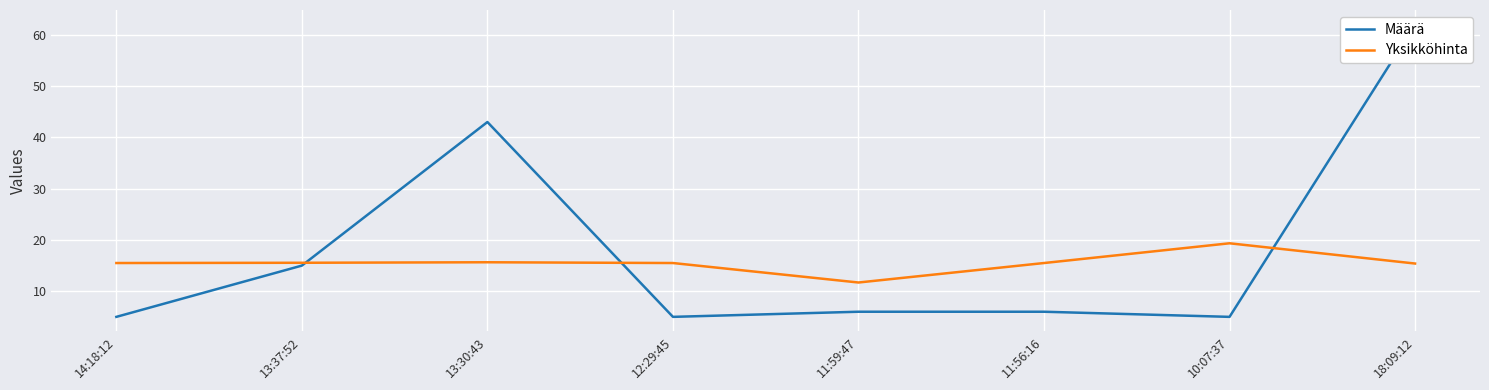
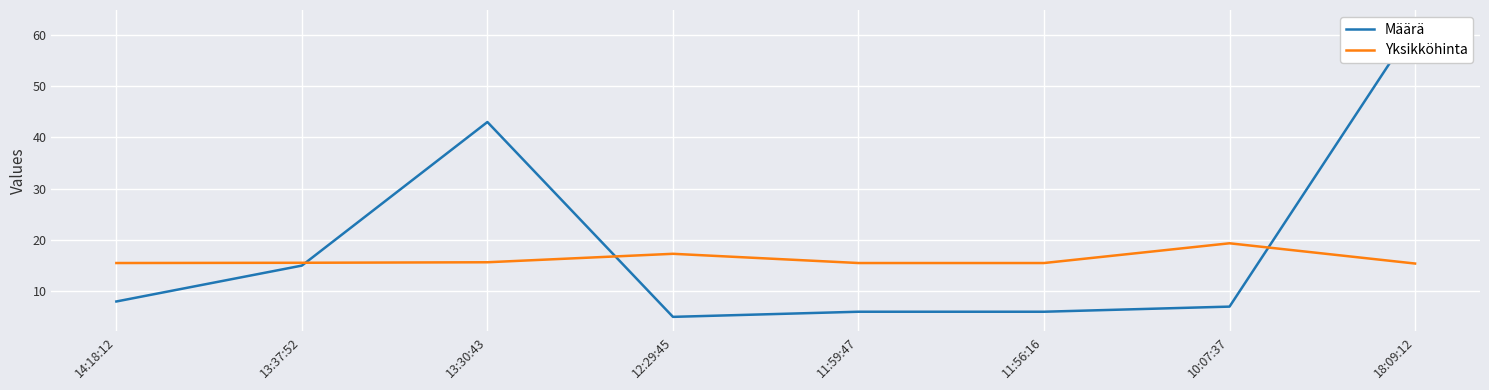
Määrä, 14:18:12: 5 -> 8
Yksikköhinta, 12:29:45: 16 -> 17
Yksikköhinta, 11:59:47: 12 -> 16
Määrä, 10:07:37: 5 -> 7
